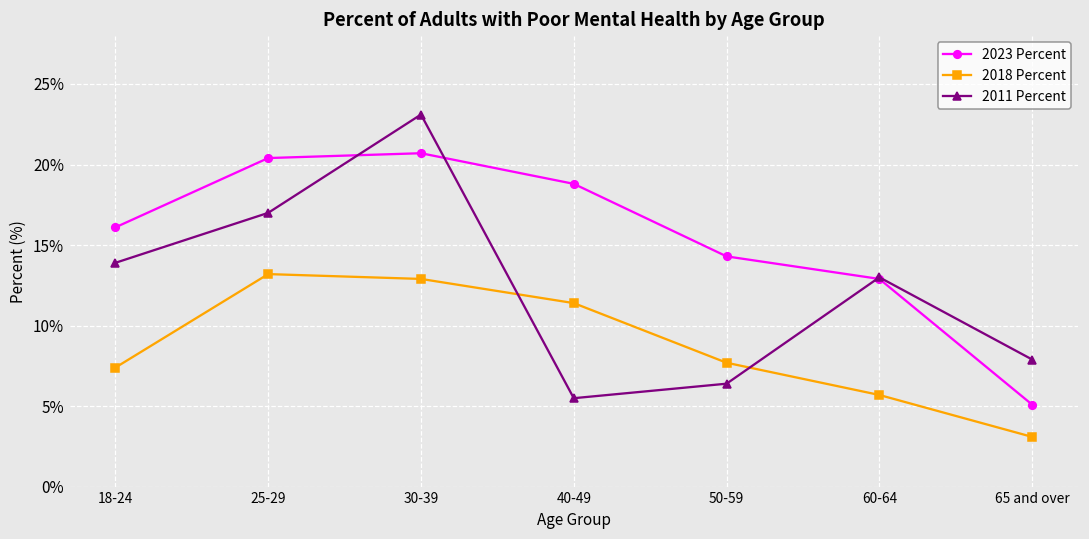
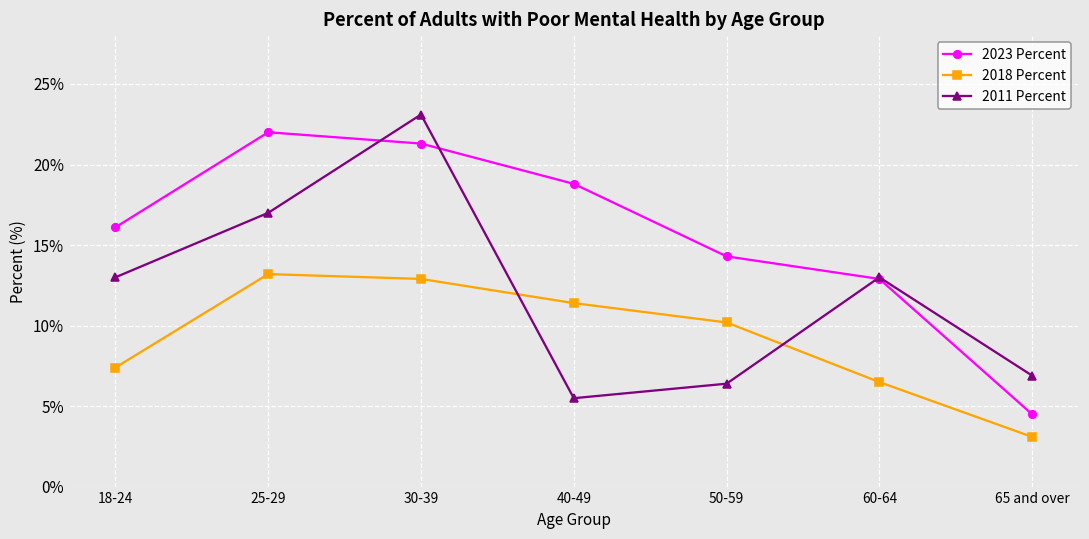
2011 Percent, 18-24: 13.9% -> 13.0%
2023 Percent, 25-29: 20.4% -> 22.0%
2023 Percent, 30-39: 20.7% -> 21.3%
2018 Percent, 50-59: 7.7% -> 10.2%
2018 Percent, 60-64: 5.7% -> 6.5%
2023 Percent, 65 and over: 5.1% -> 4.5%
2011 Percent, 65 and over: 7.9% -> 6.9%
